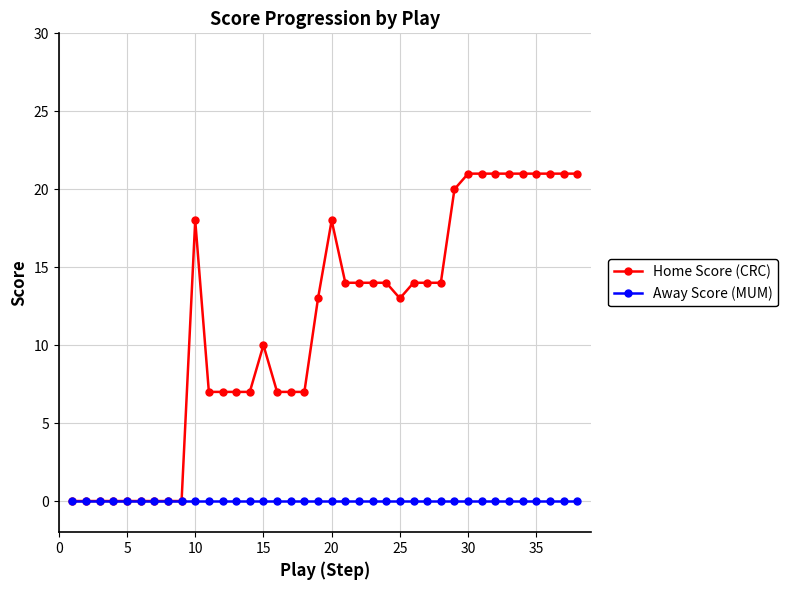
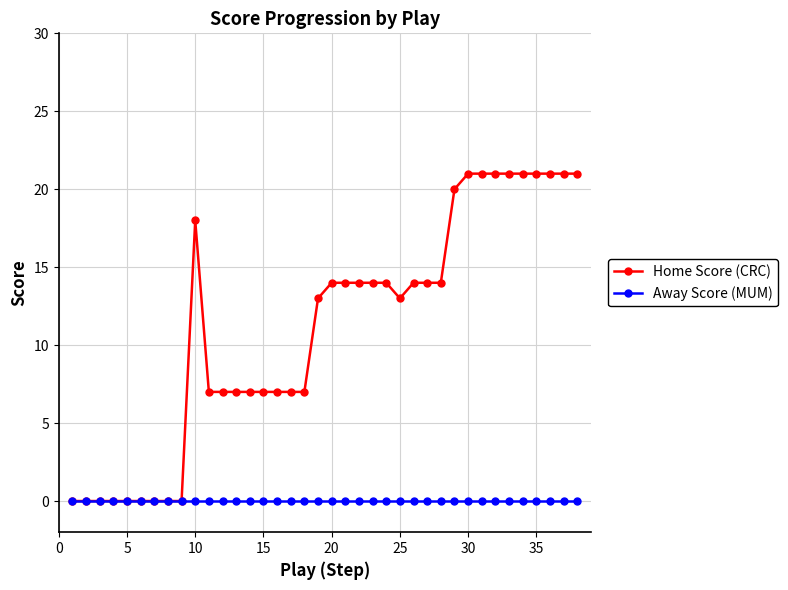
Home Score (CRC), 15: 10 -> 7
Home Score (CRC), 20: 18 -> 14
